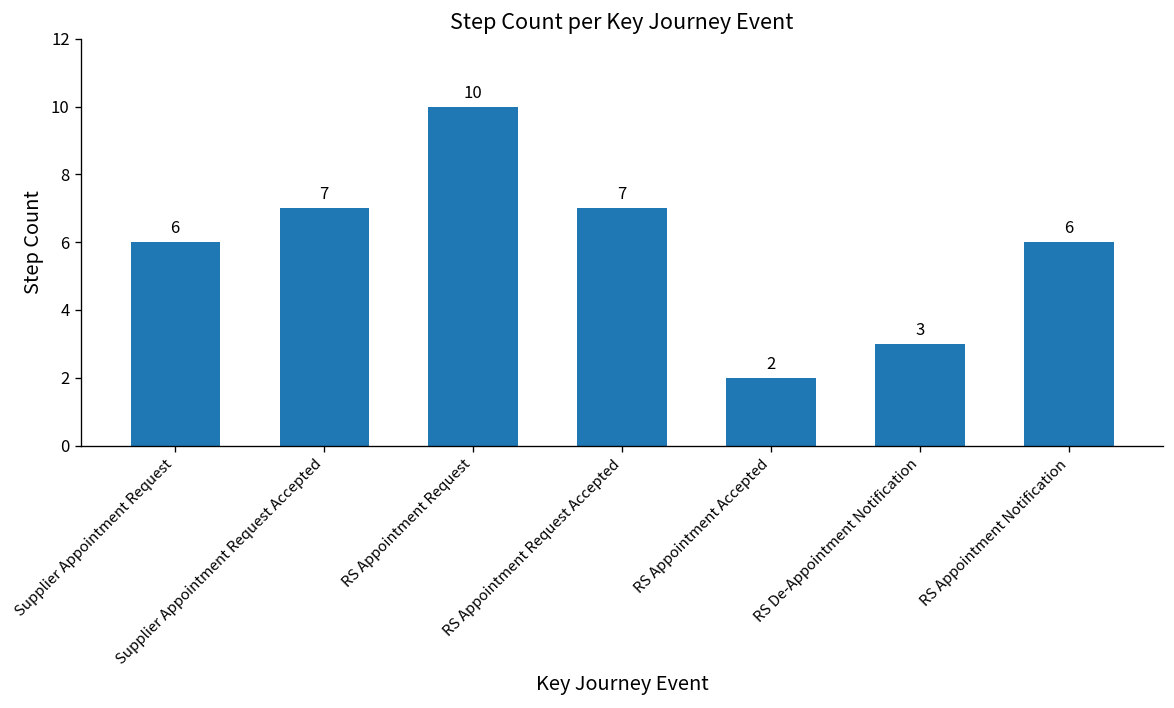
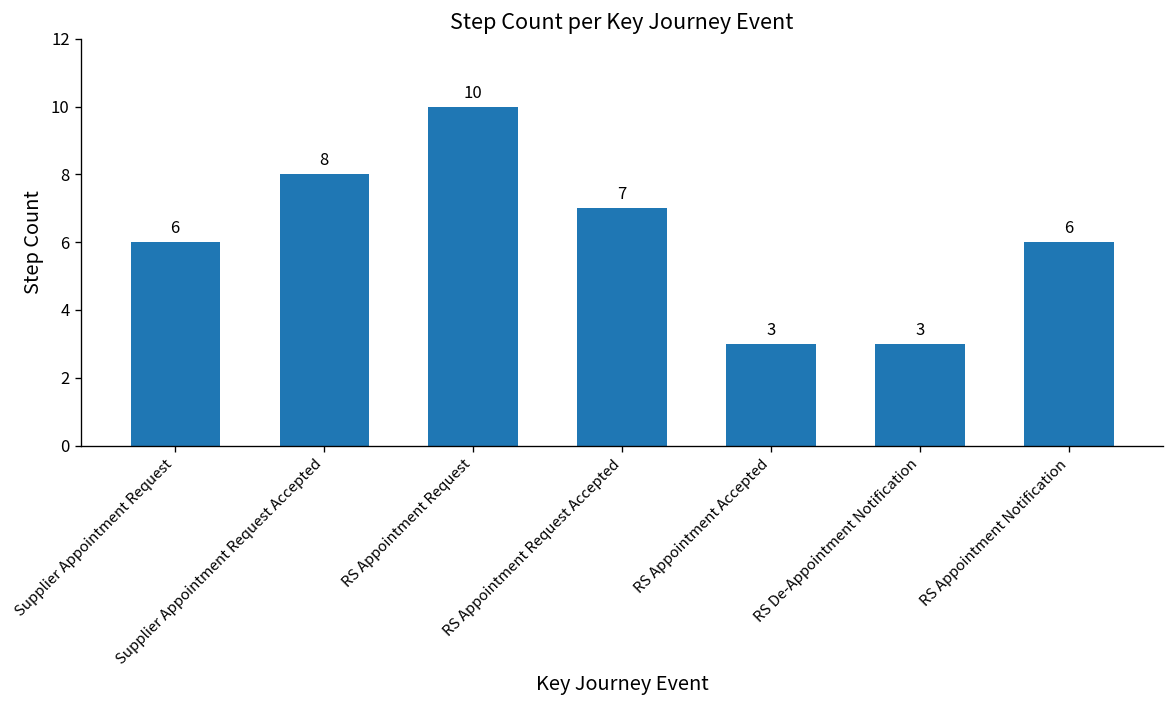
Supplier Appointment Request Accepted: 7 -> 8
RS Appointment Accepted: 2 -> 3
